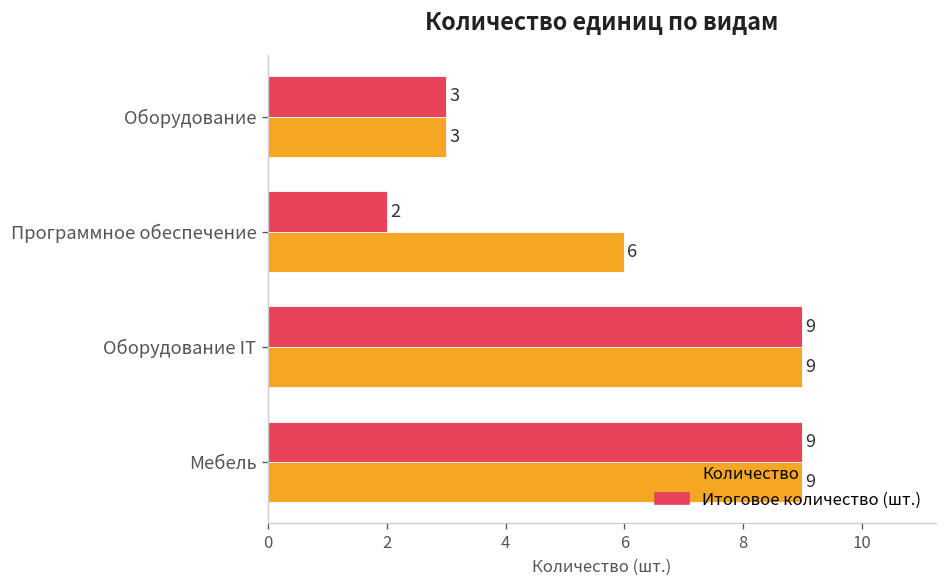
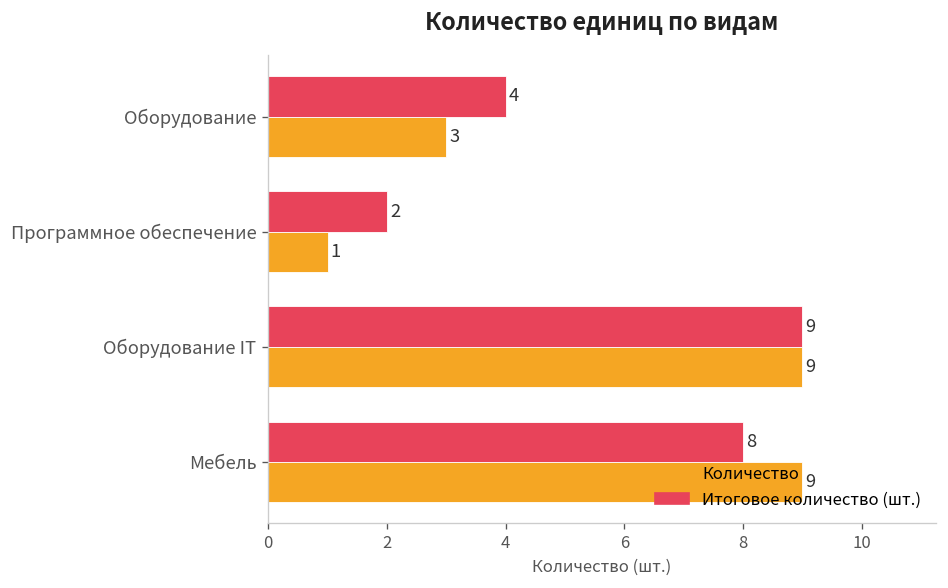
Итоговое количество (шт.), Оборудование: 3 -> 4
Количество, Программное обеспечение: 6 -> 1
Итоговое количество (шт.), Мебель: 9 -> 8
